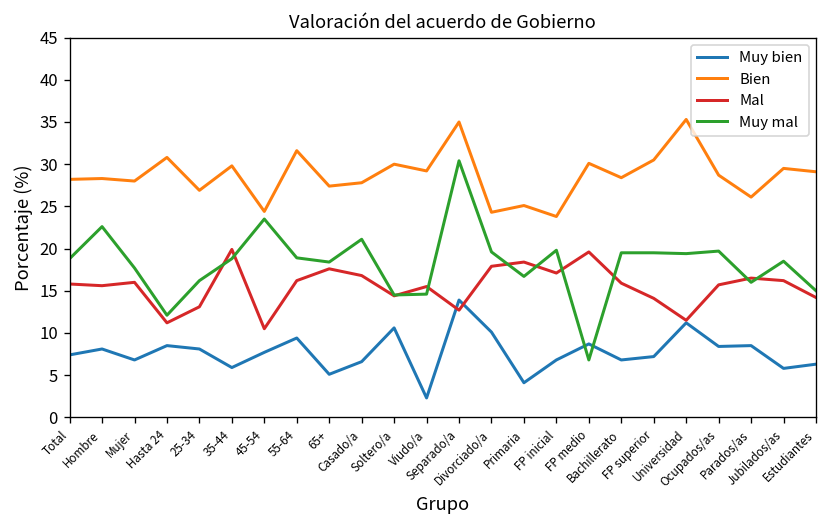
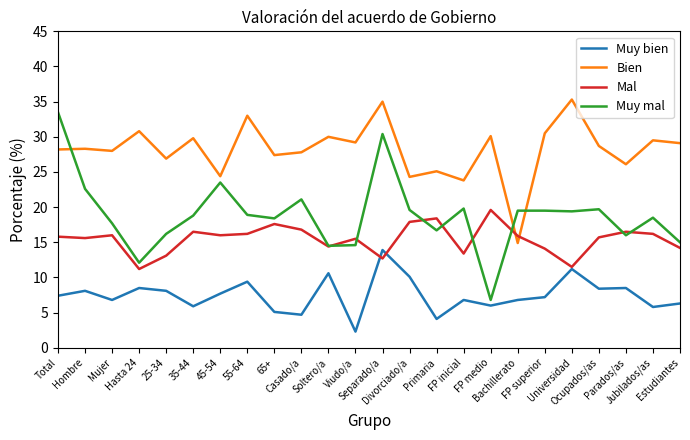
Muy mal, Total: 19 -> 34
Mal, 35-44: 20 -> 17
Mal, 45-54: 11 -> 16
Bien, 55-64: 32 -> 33
Muy bien, Casado/a: 7 -> 5
Mal, FP inicial: 17 -> 13
Muy bien, FP medio: 9 -> 6
Bien, Bachillerato: 28 -> 15
